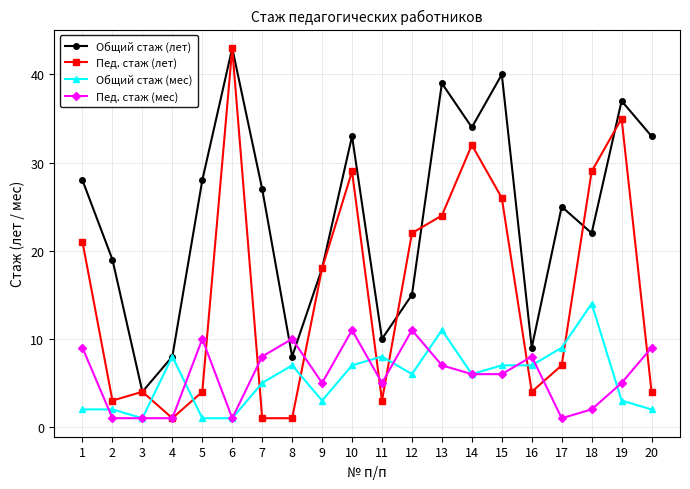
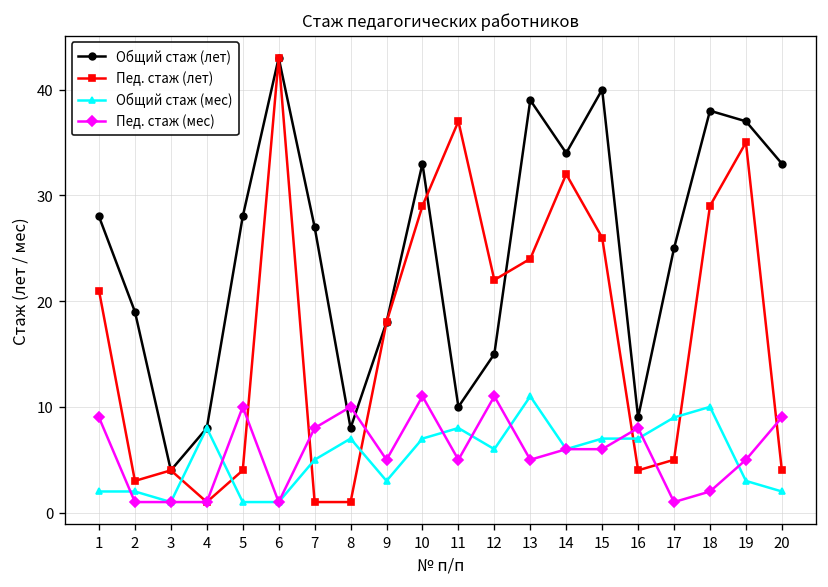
Пед. стаж (лет), 11: 3 -> 37
Пед. стаж (мес), 13: 7 -> 5
Пед. стаж (лет), 17: 7 -> 5
Общий стаж (лет), 18: 22 -> 38
Общий стаж (мес), 18: 14 -> 10
